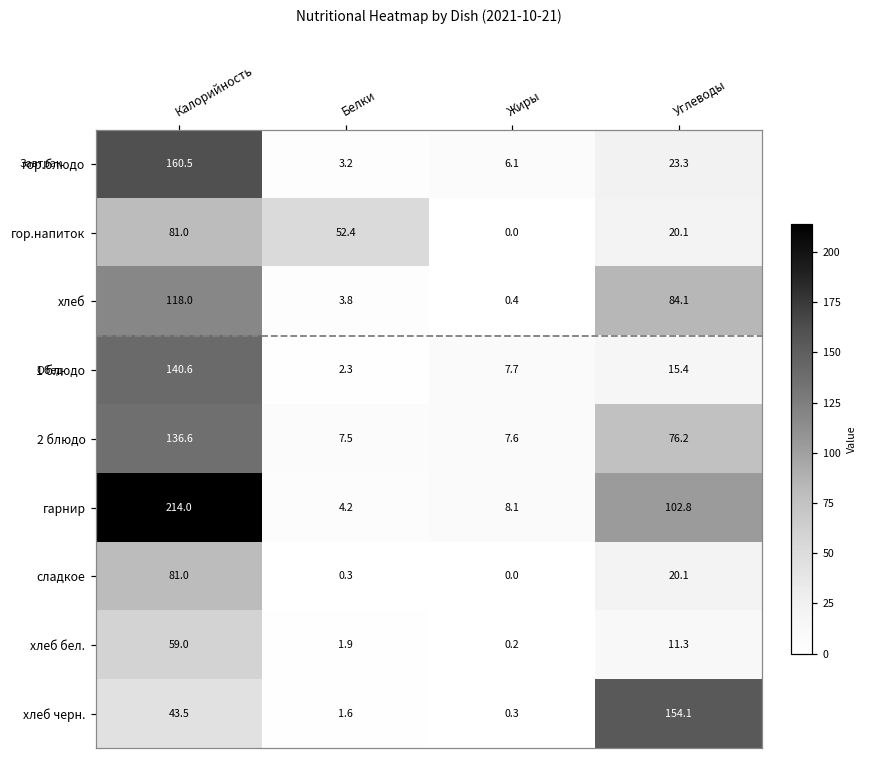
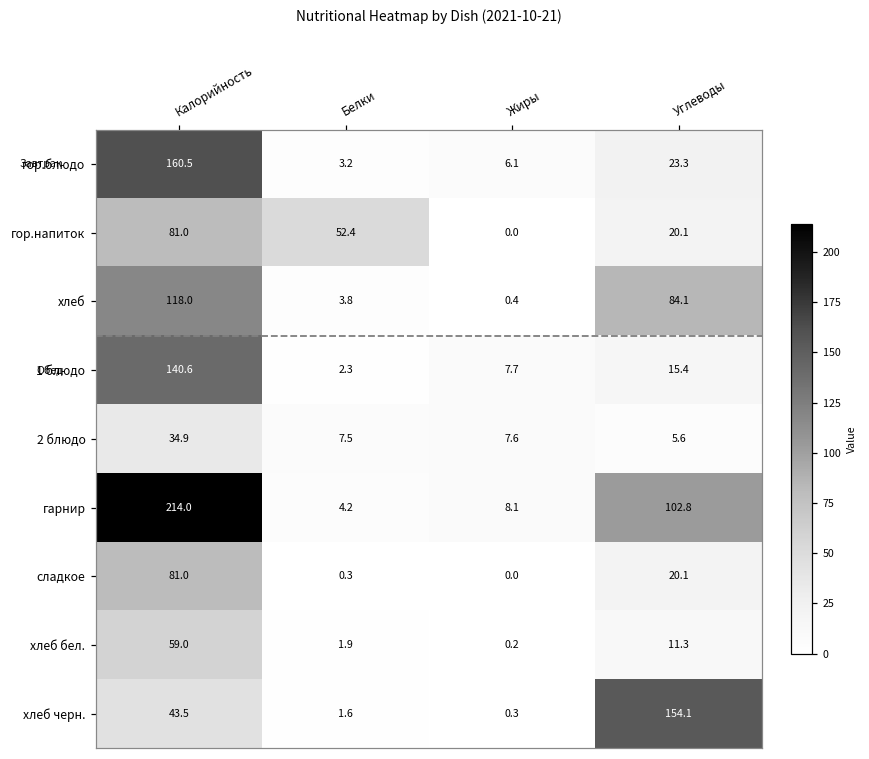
2 блюдо, Калорийность: 136.6 -> 34.9
2 блюдо, Углеводы: 76.2 -> 5.6
